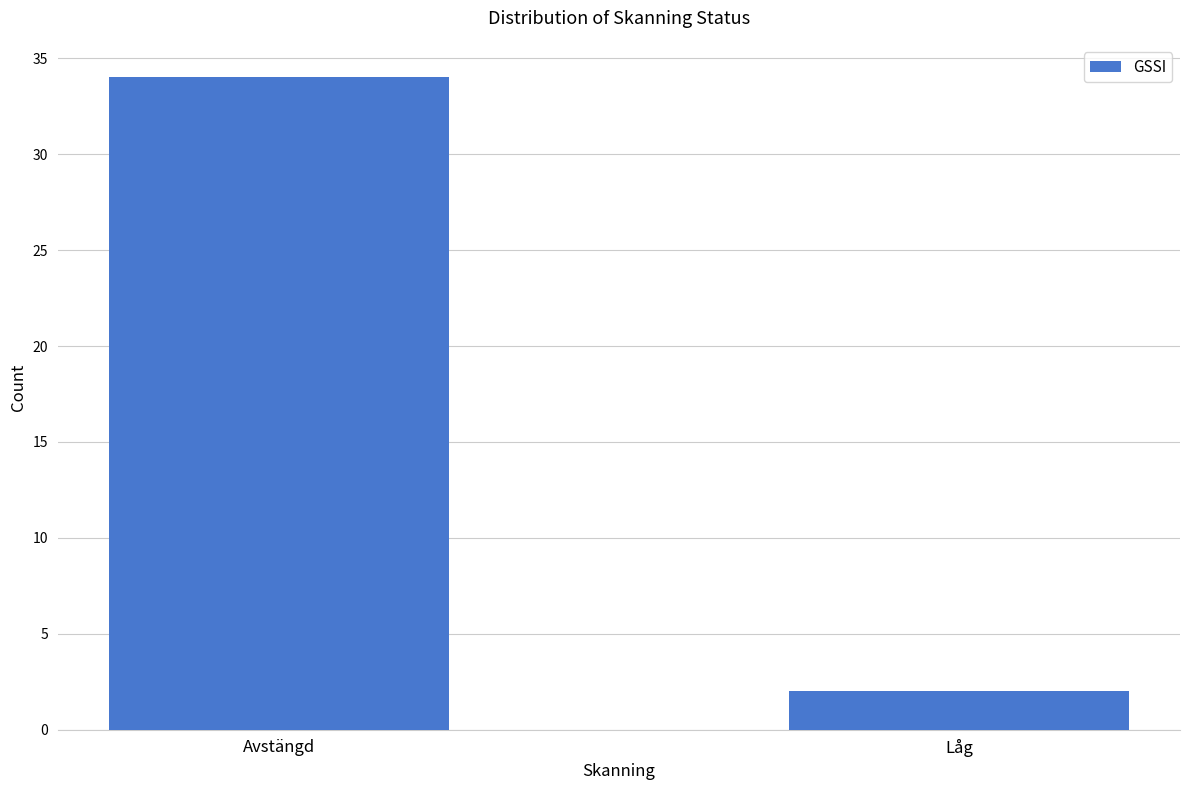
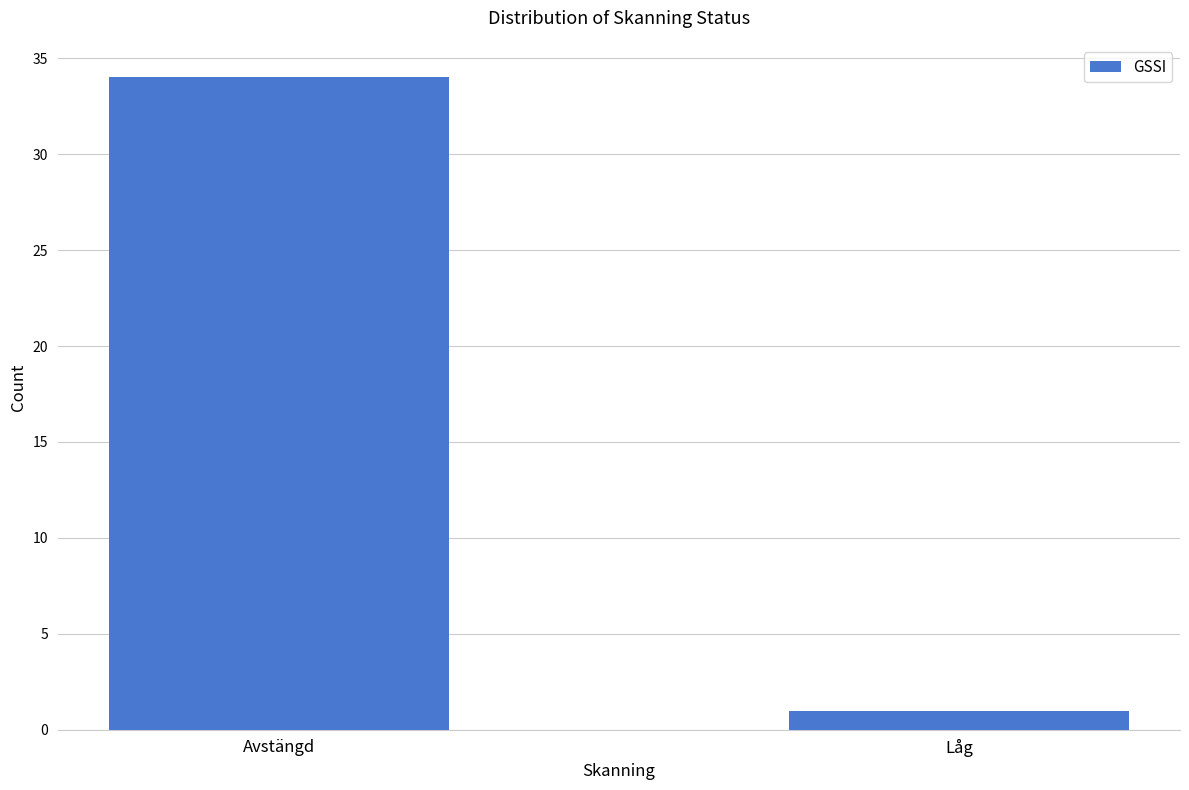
Låg: 2 -> 1
